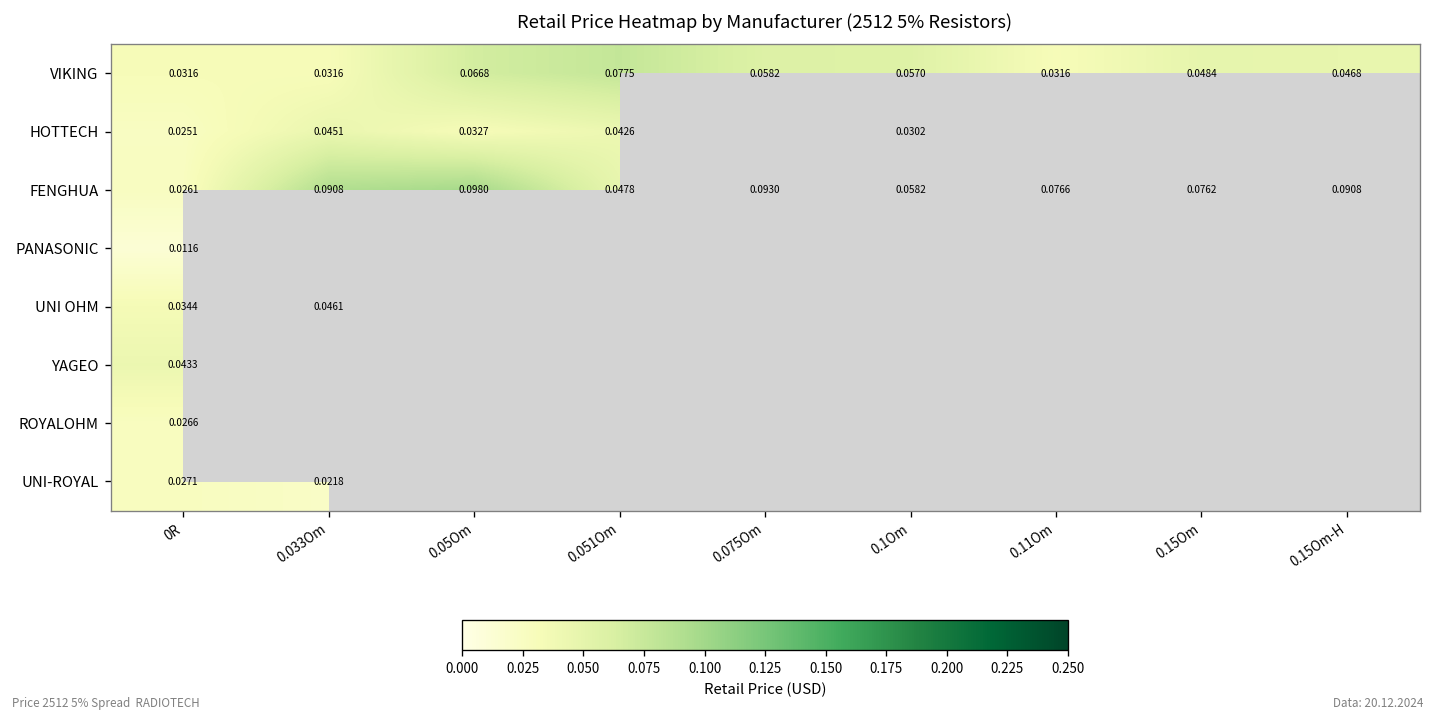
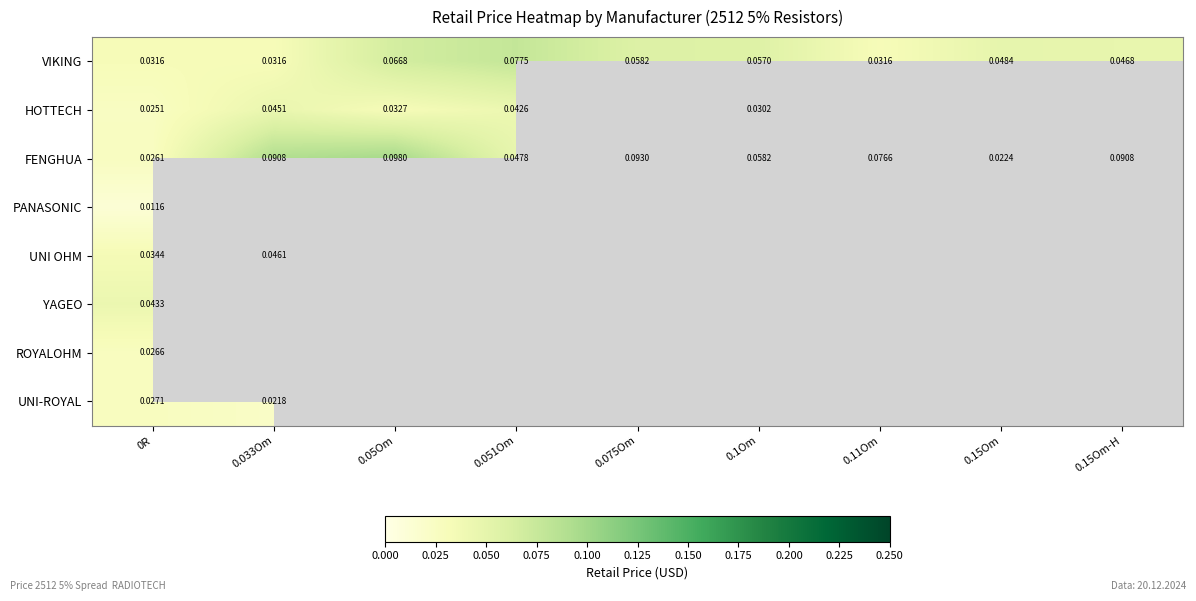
FENGHUA, 0.15Om: 0.0762 -> 0.0224
